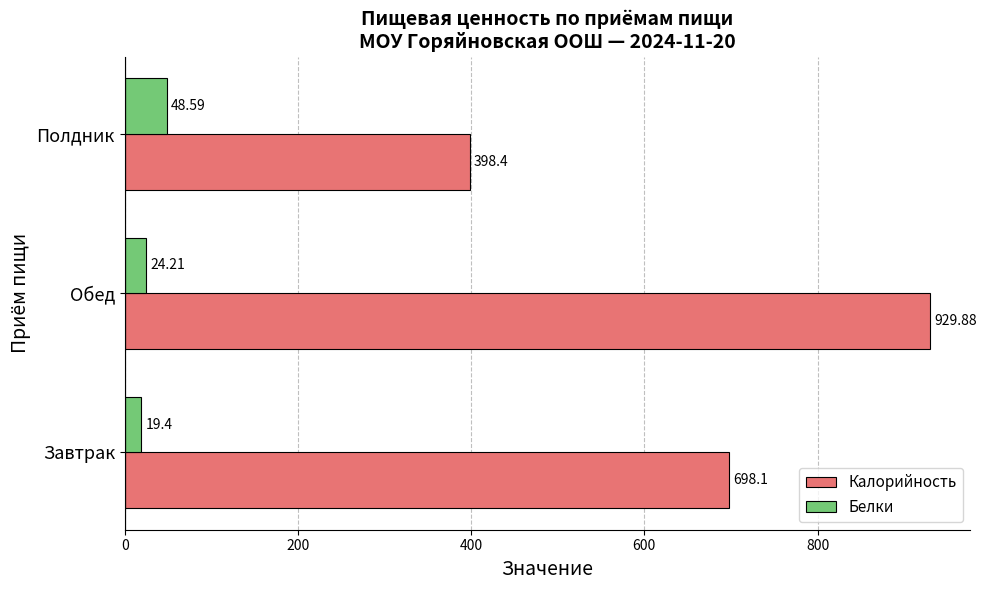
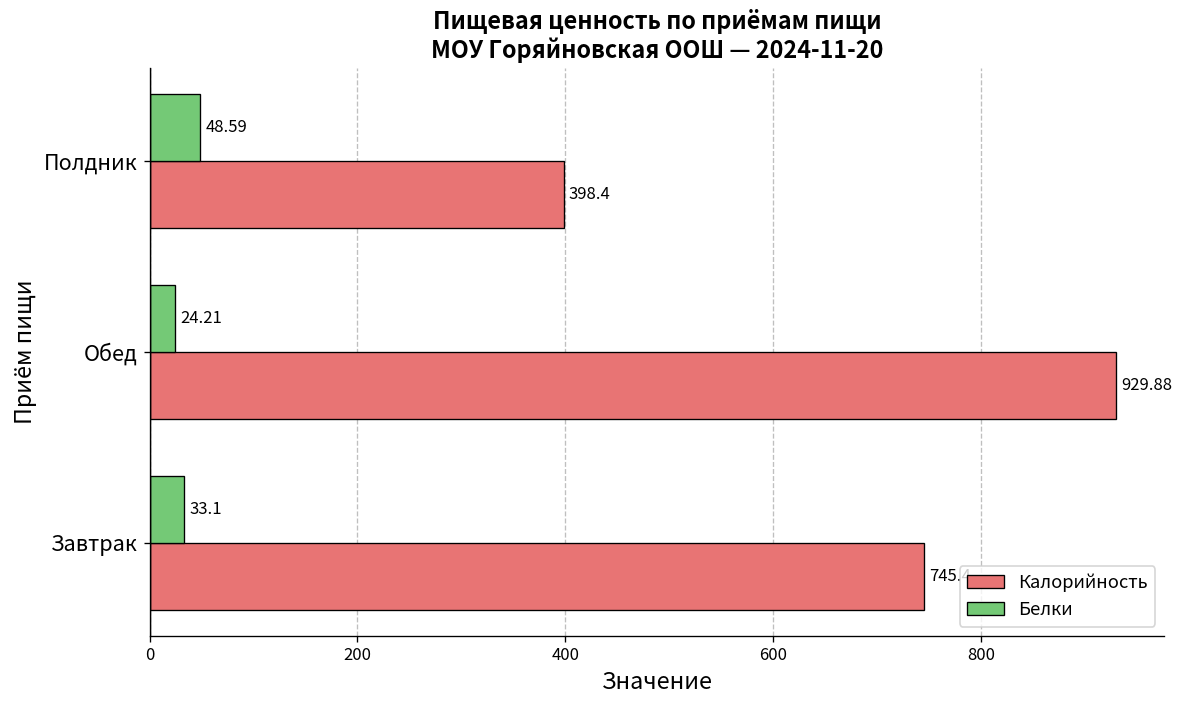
Белки, Завтрак: 19.4 -> 33.1
Калорийность, Завтрак: 700 -> 750
